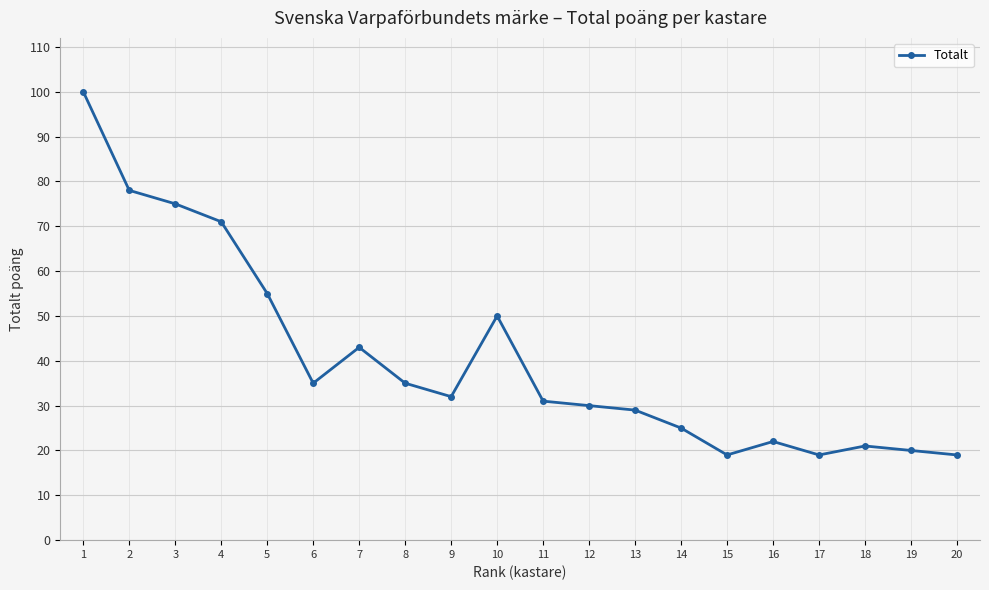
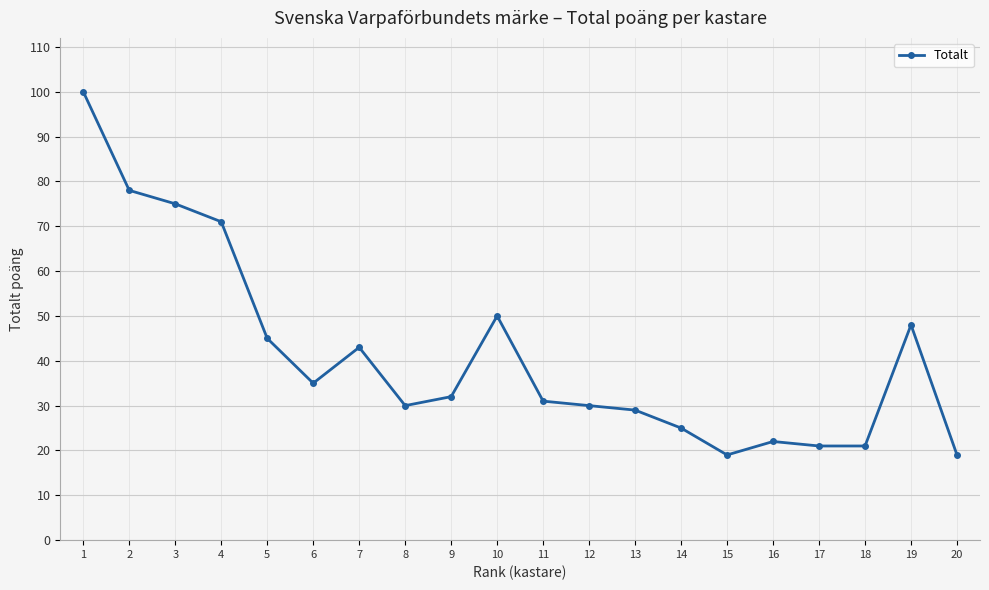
5: 55 -> 45
8: 35 -> 30
17: 19 -> 21
19: 20 -> 48
